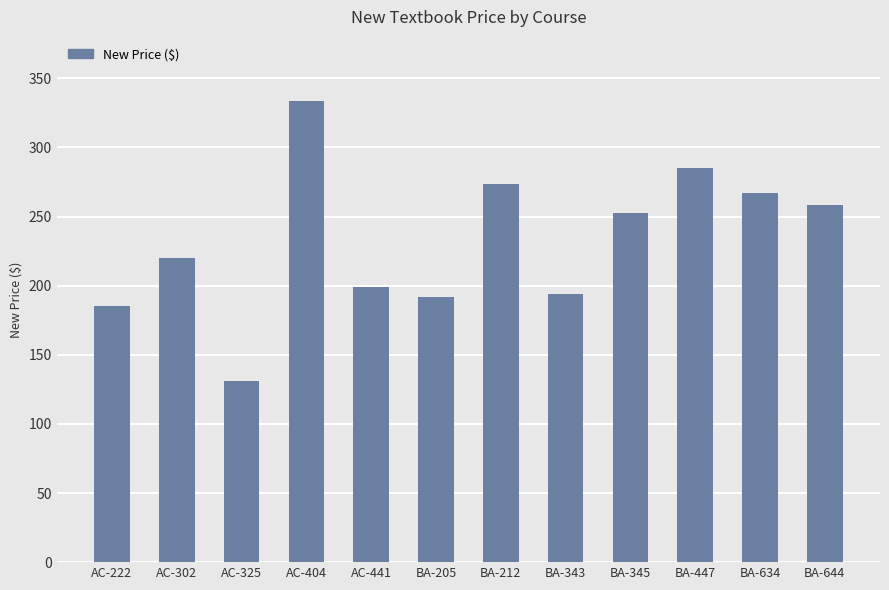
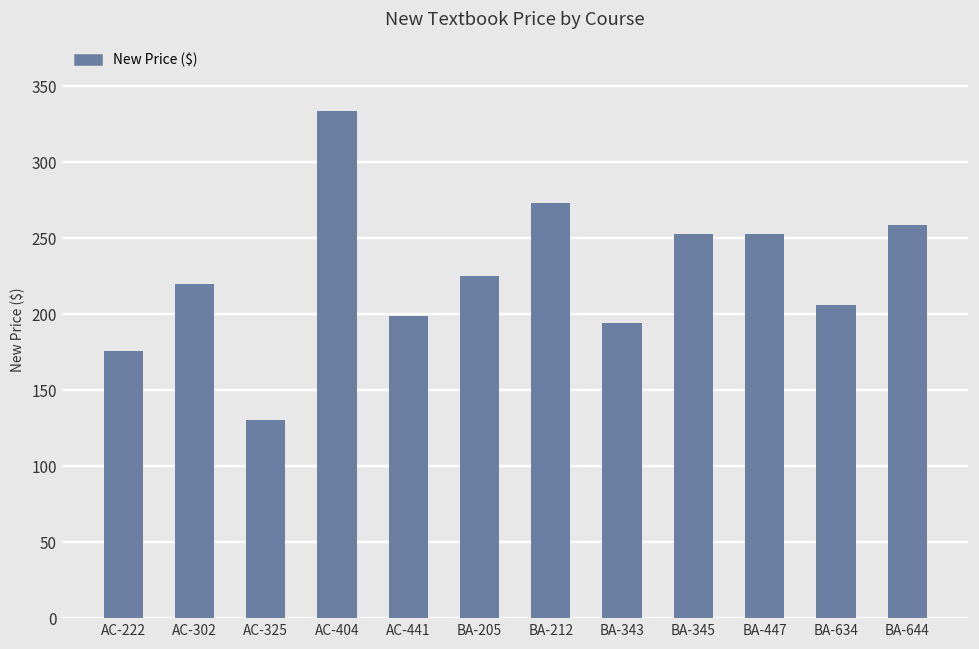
AC-222: 185 -> 176
BA-205: 192 -> 225
BA-447: 285 -> 253
BA-634: 267 -> 206
